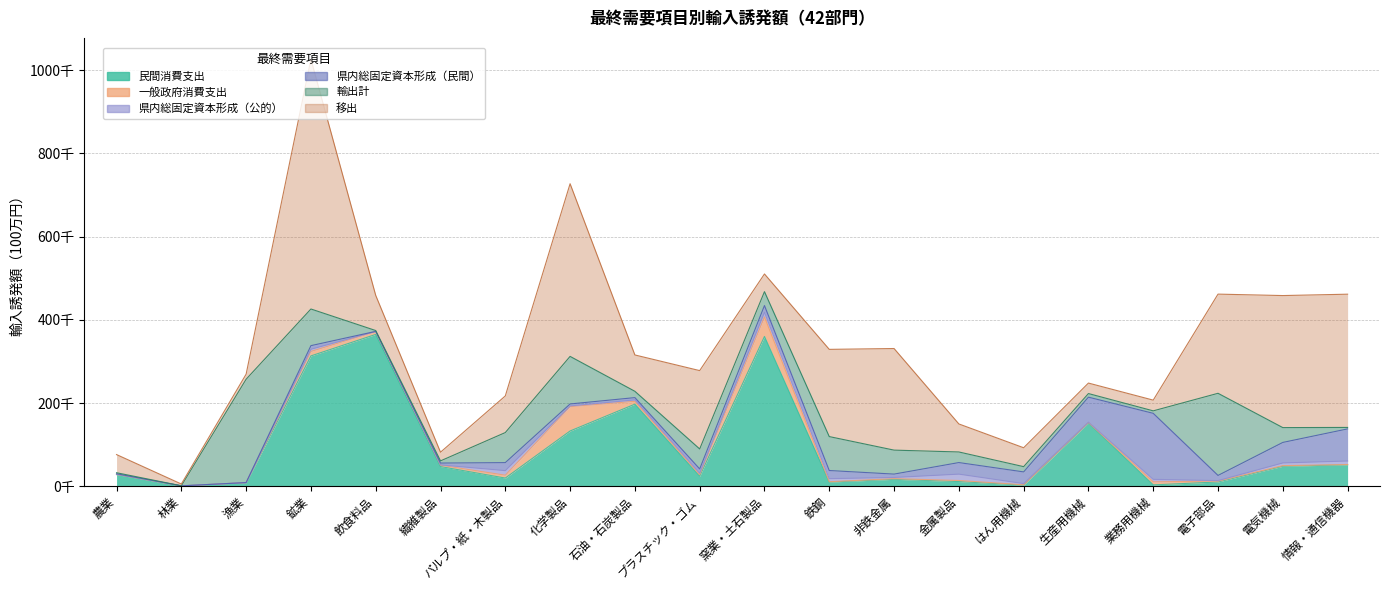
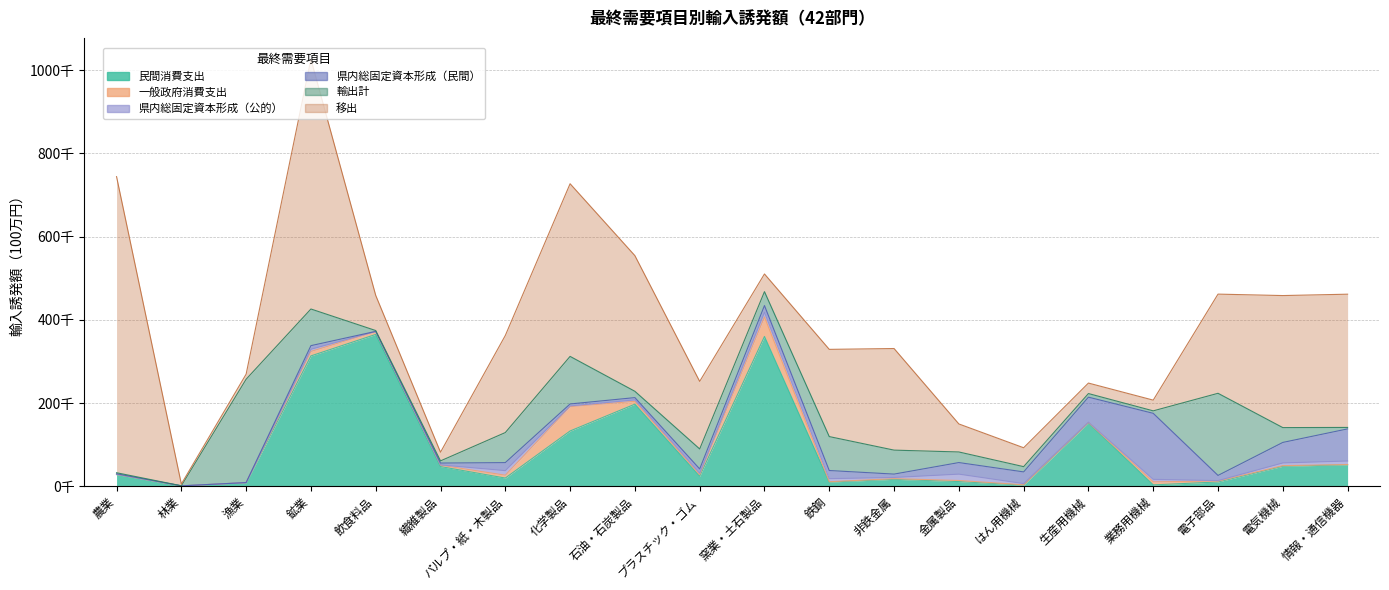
移出, 農業: 40千 -> 710千
移出, パルプ・紙・木製品: 90千 -> 230千
移出, 石油・石炭製品: 90千 -> 330千
移出, プラスチック・ゴム: 190千 -> 160千
